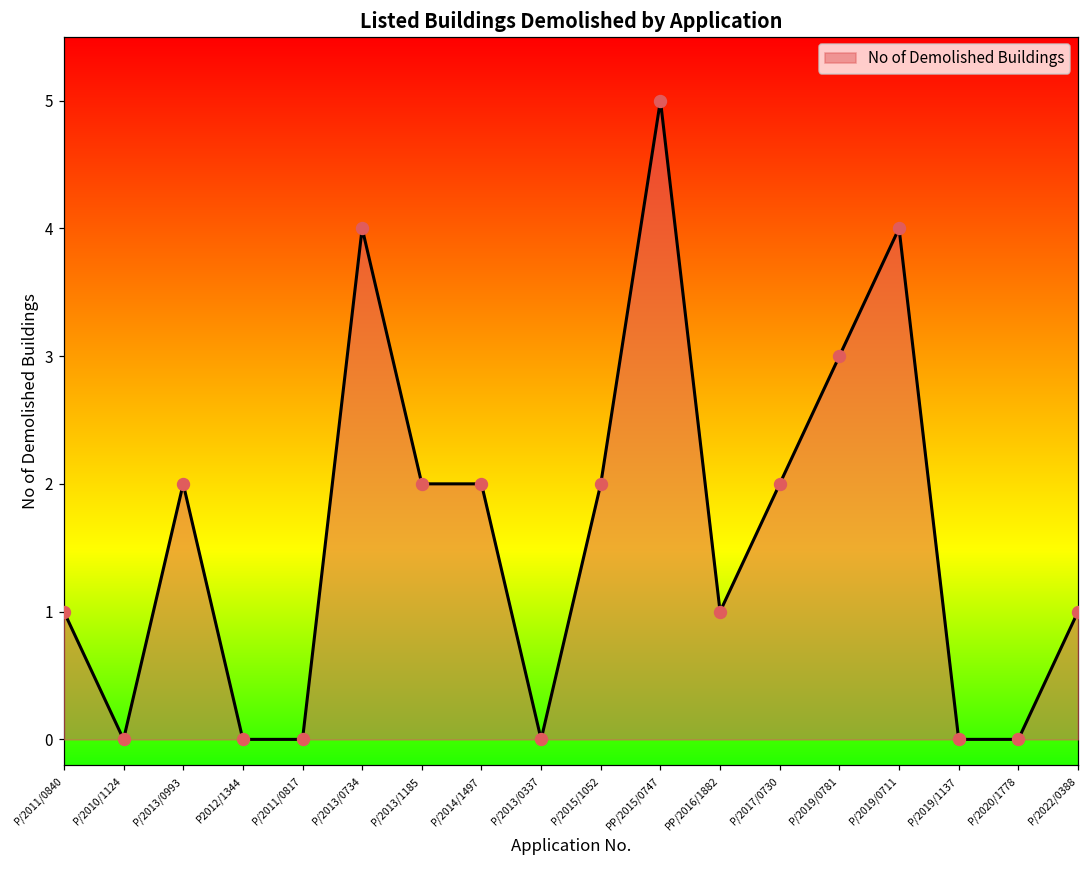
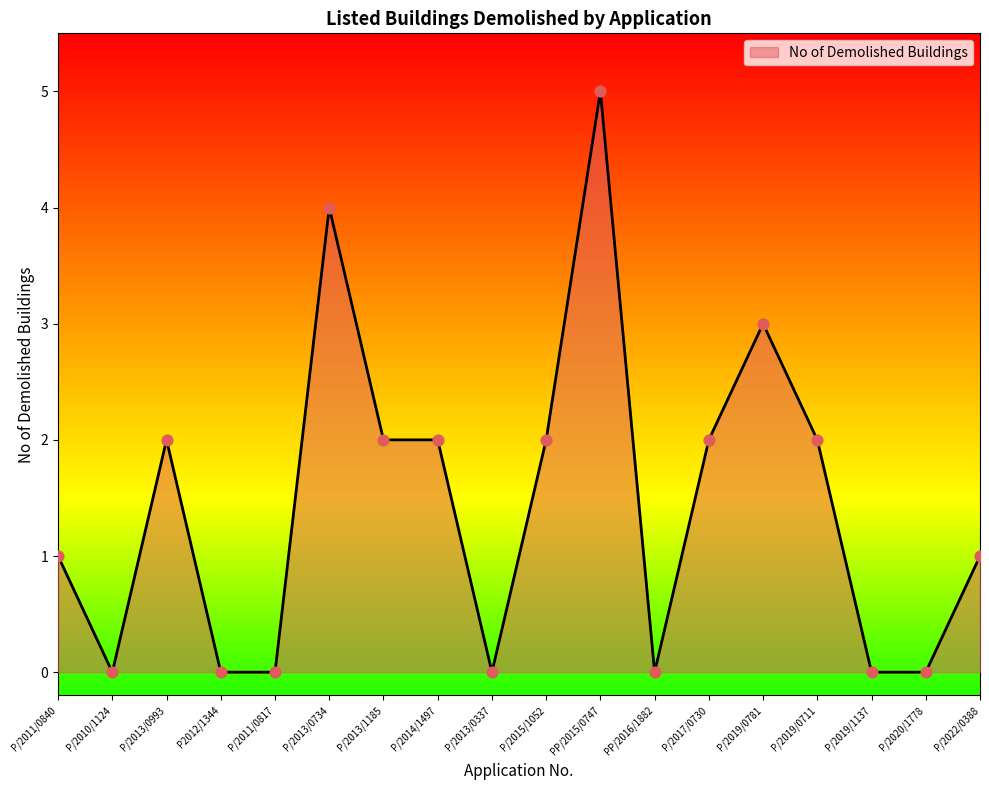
PP/2016/1882: 1 -> 0
P/2019/0711: 4 -> 2
